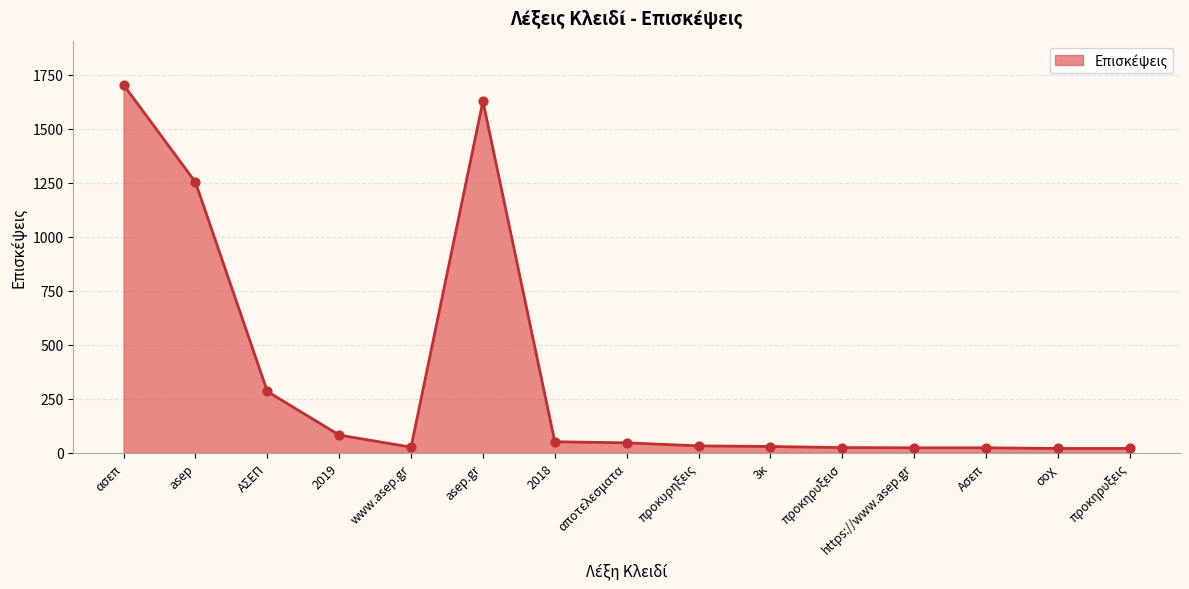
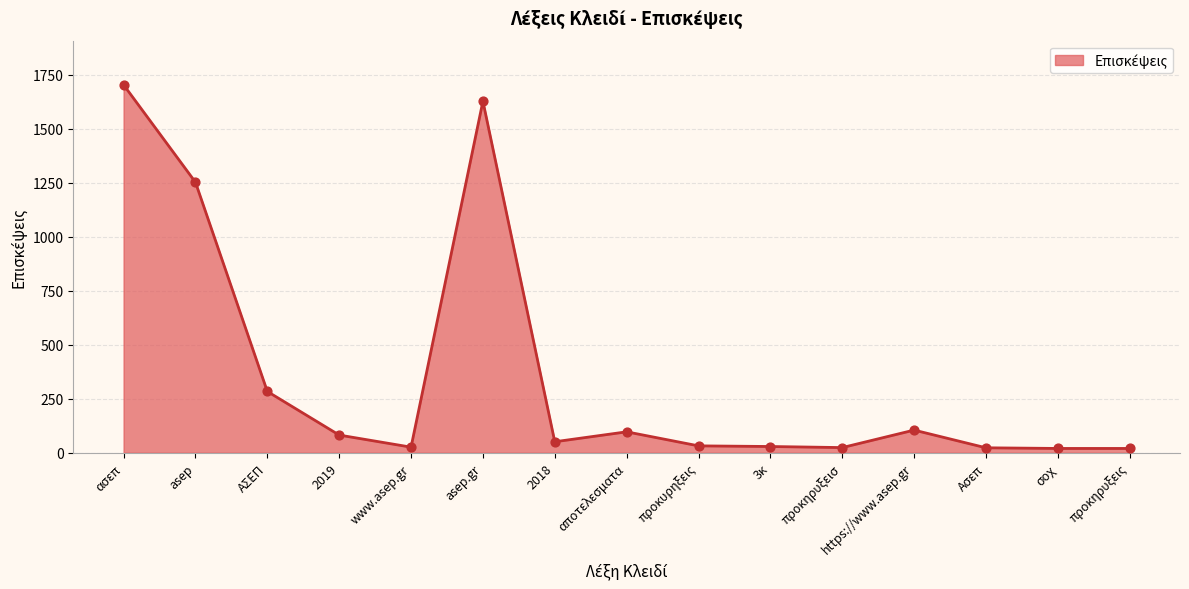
αποτελεσματα: 50 -> 100
https://www.asep.gr: 20 -> 110
